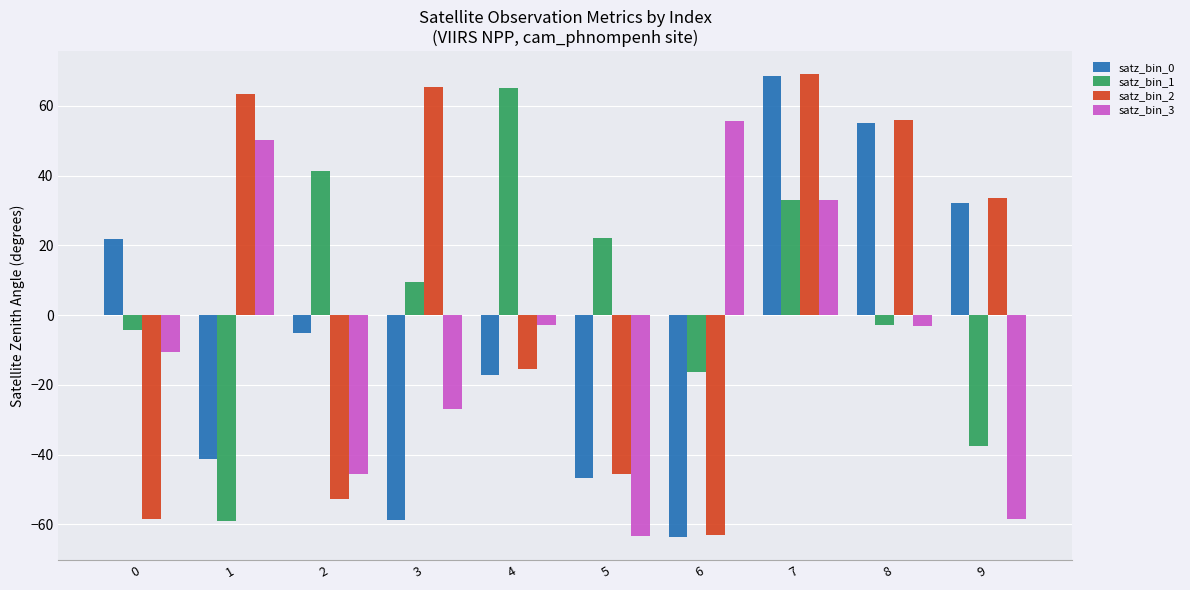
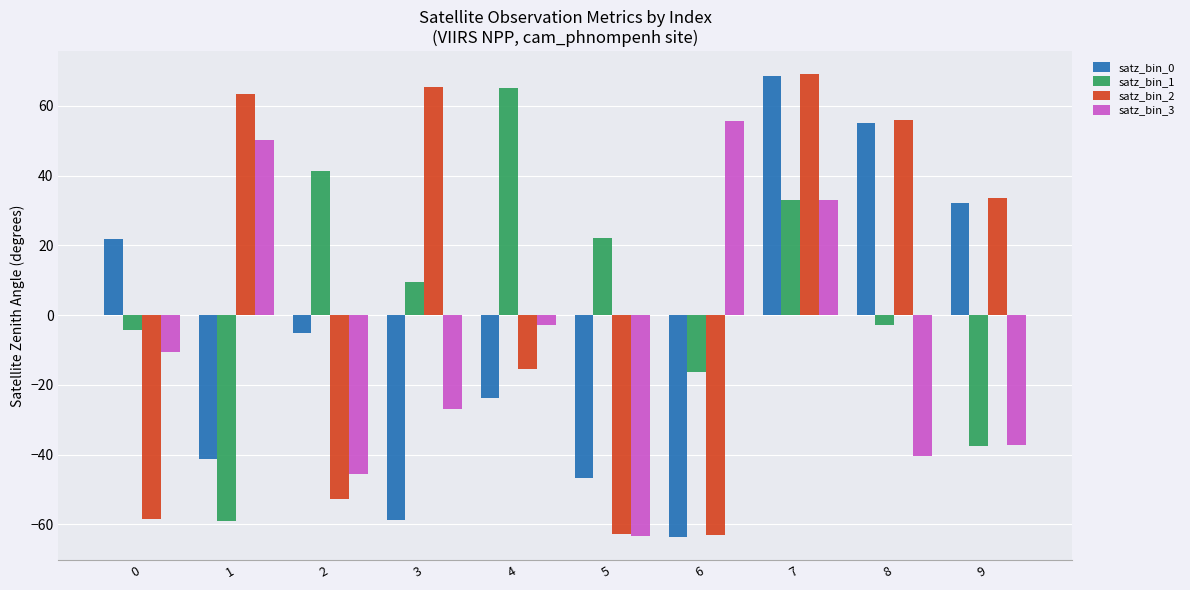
satz_bin_0, 4: -17 -> -24
satz_bin_2, 5: -46 -> -63
satz_bin_3, 8: -3 -> -40
satz_bin_3, 9: -59 -> -37
